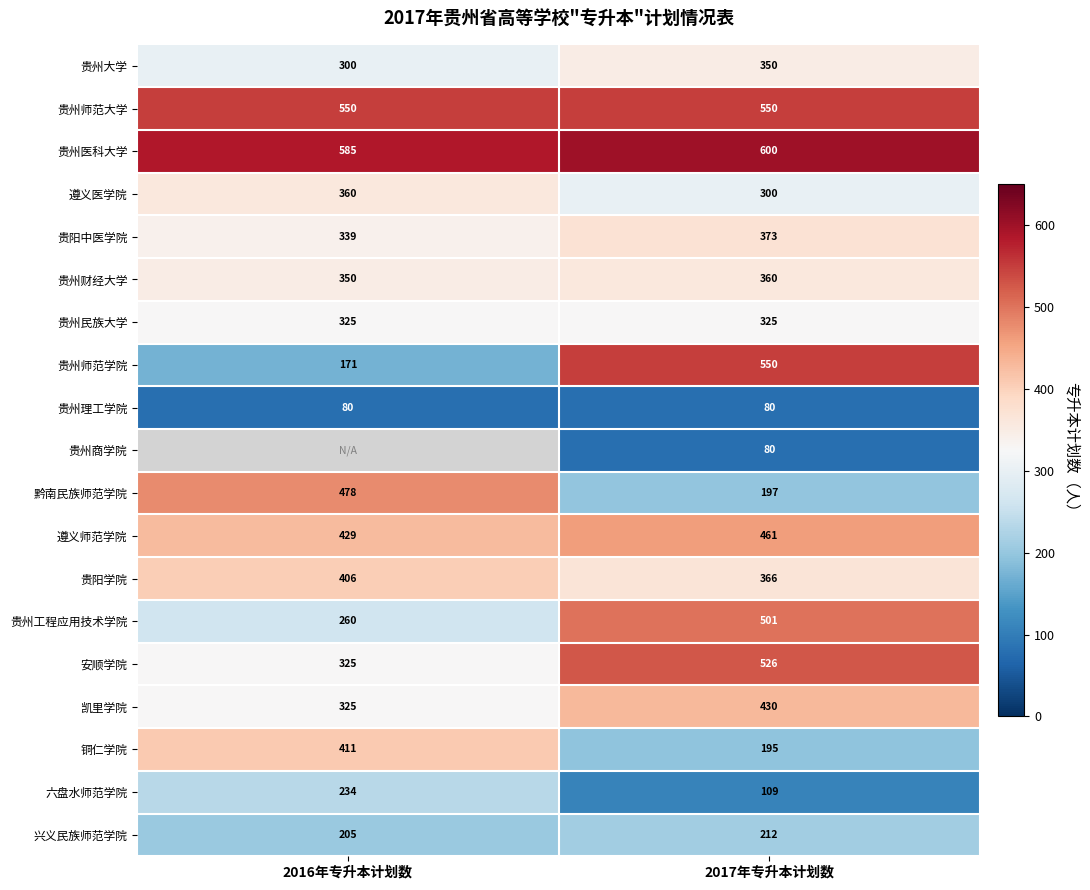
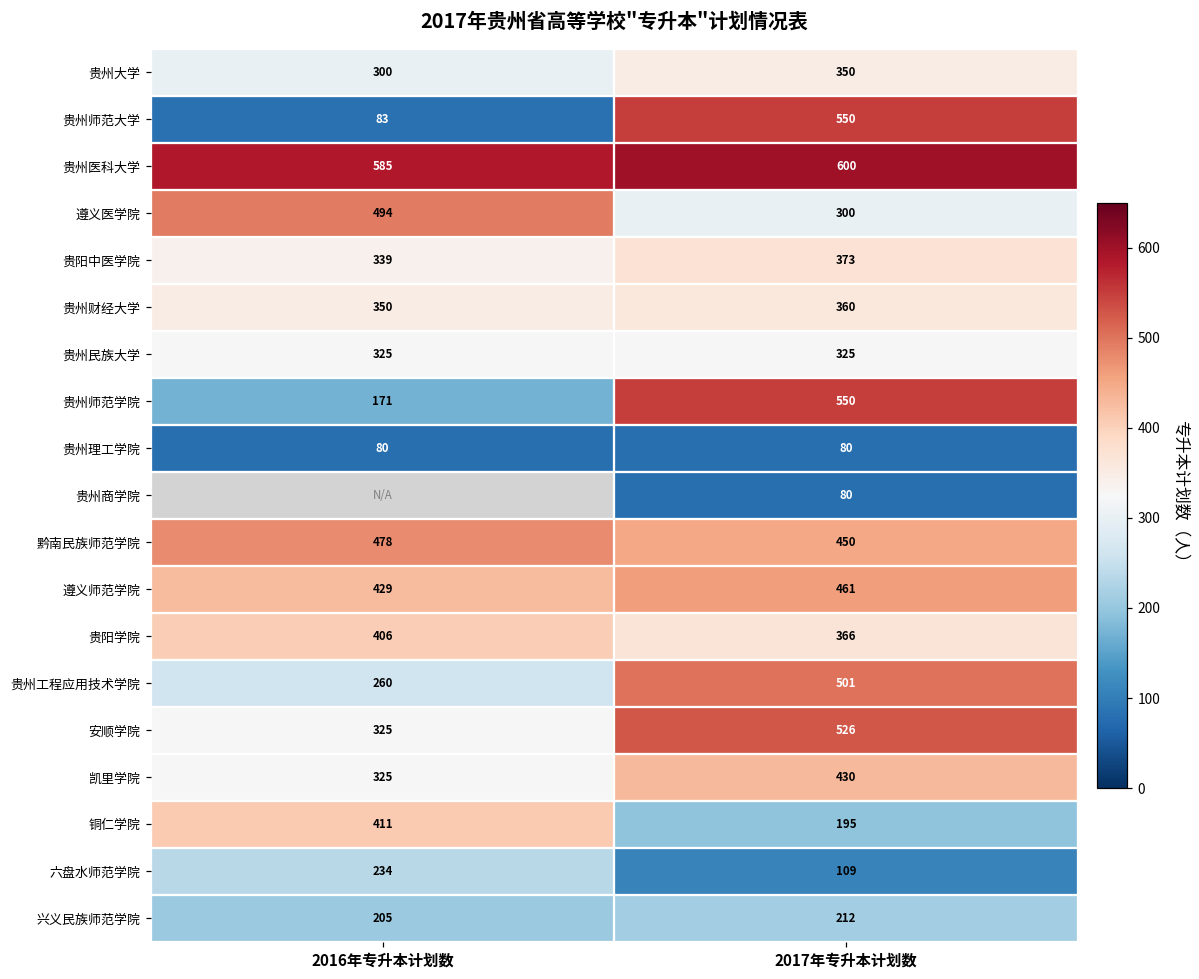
贵州师范大学, 2016年专升本计划数: 550 -> 83
遵义医学院, 2016年专升本计划数: 360 -> 494
黔南民族师范学院, 2017年专升本计划数: 197 -> 450
